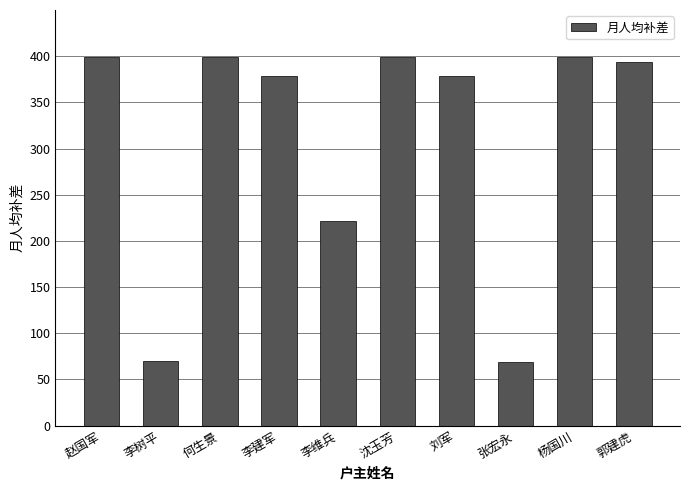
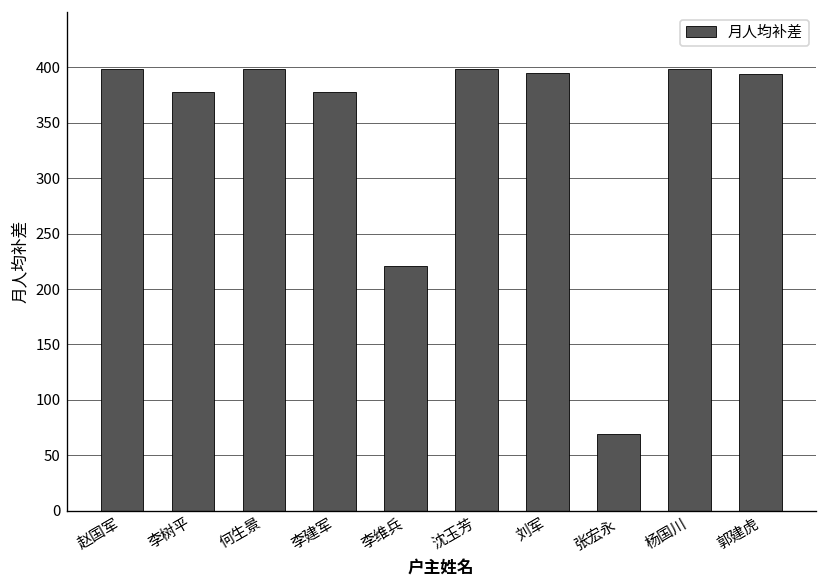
李树平: 70 -> 380
刘军: 380 -> 400
